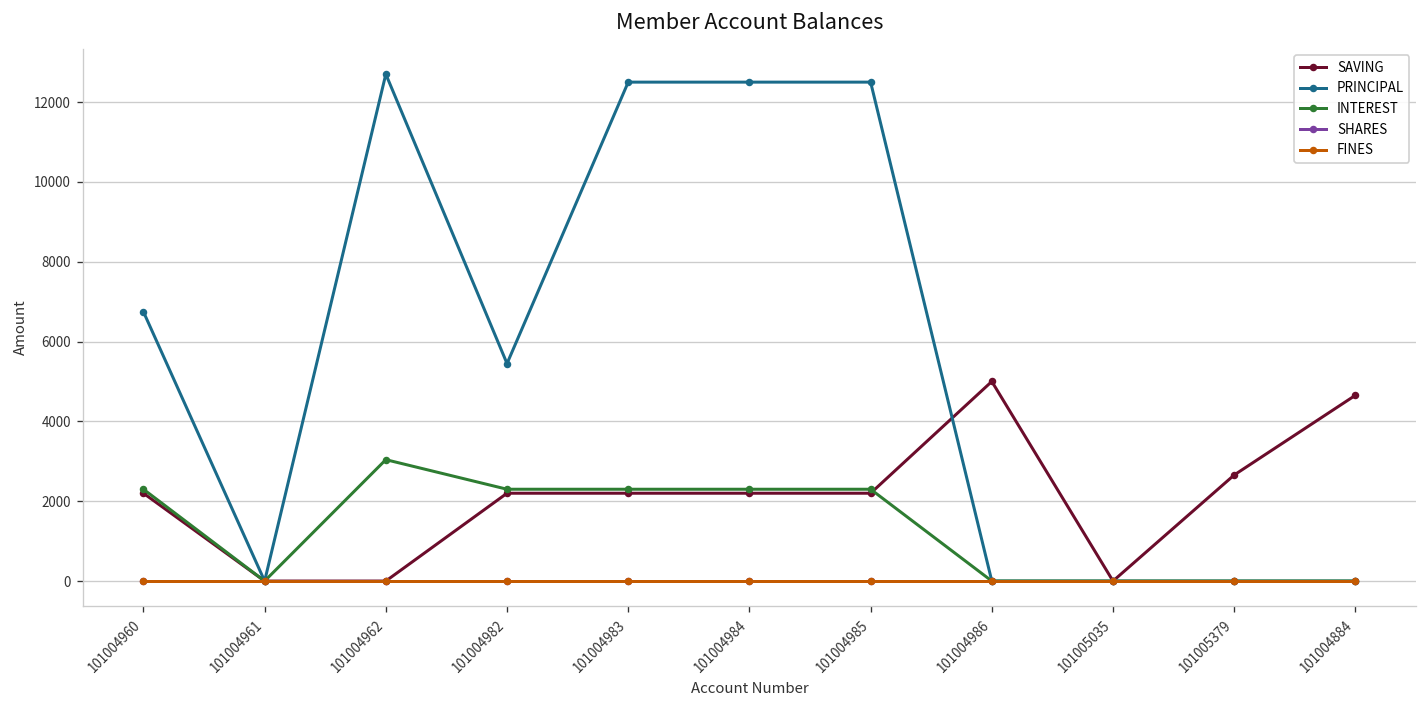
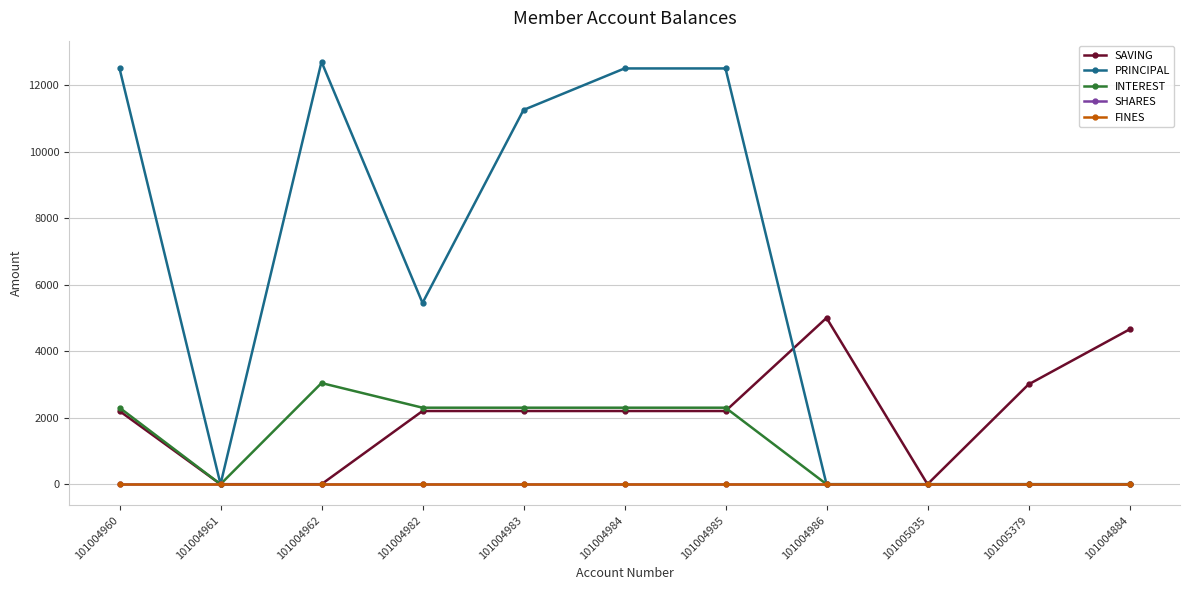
PRINCIPAL, 101004960: 6700 -> 12500
PRINCIPAL, 101004983: 12500 -> 11300
SAVING, 101005379: 2700 -> 3000
